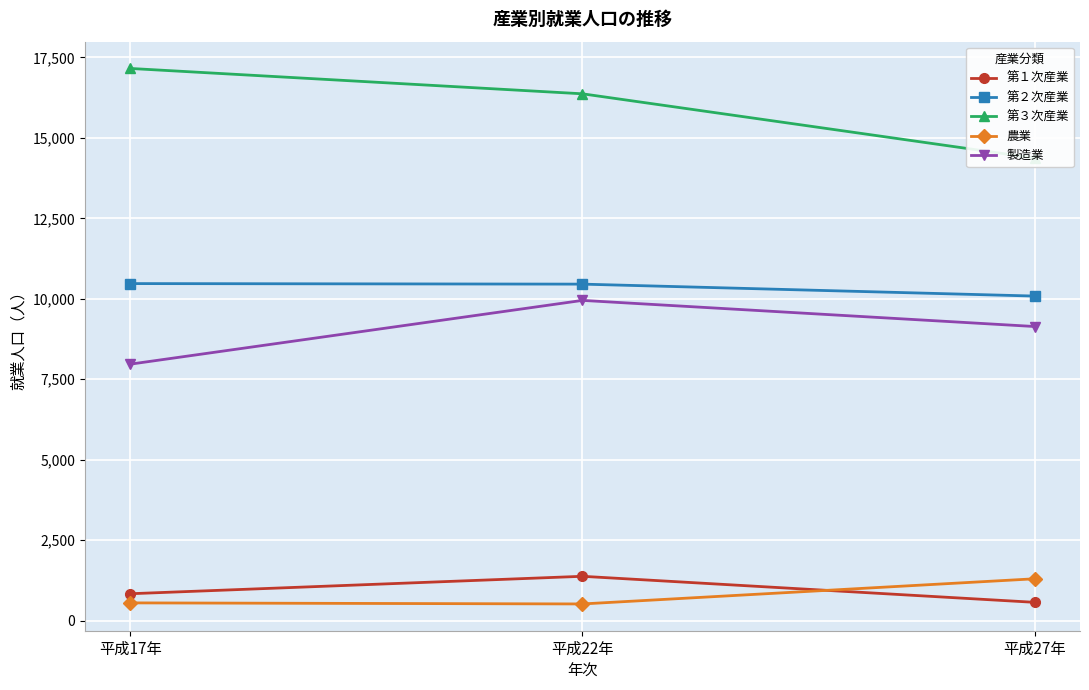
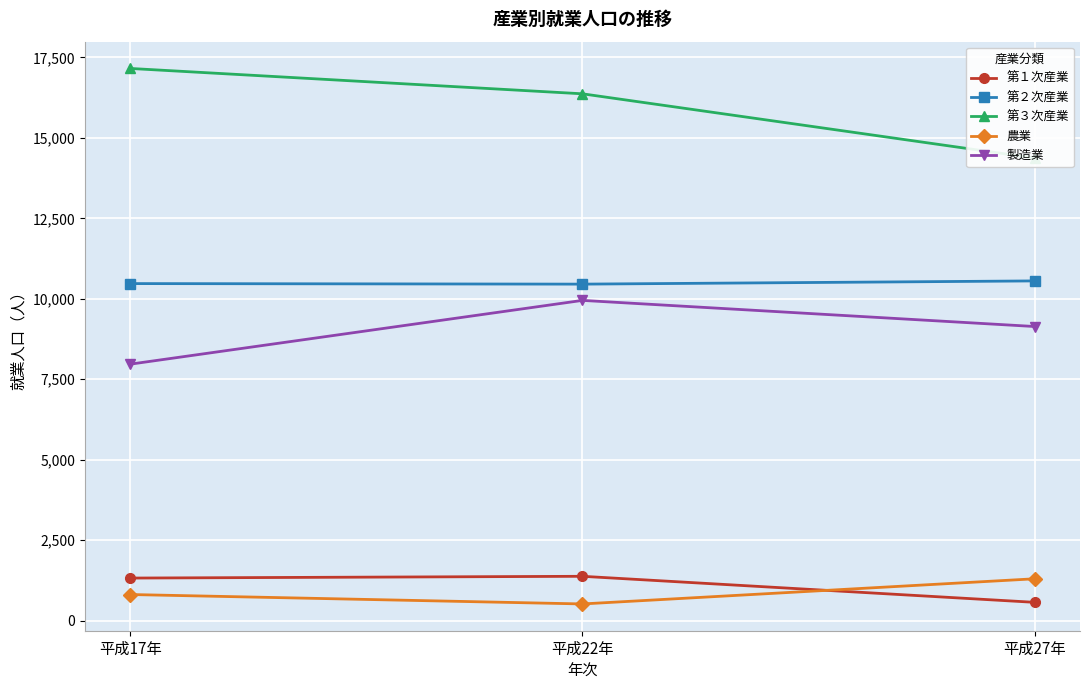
第１次産業, 平成17年: 800 -> 1,300
農業, 平成17年: 600 -> 800
第２次産業, 平成27年: 10,100 -> 10,600
